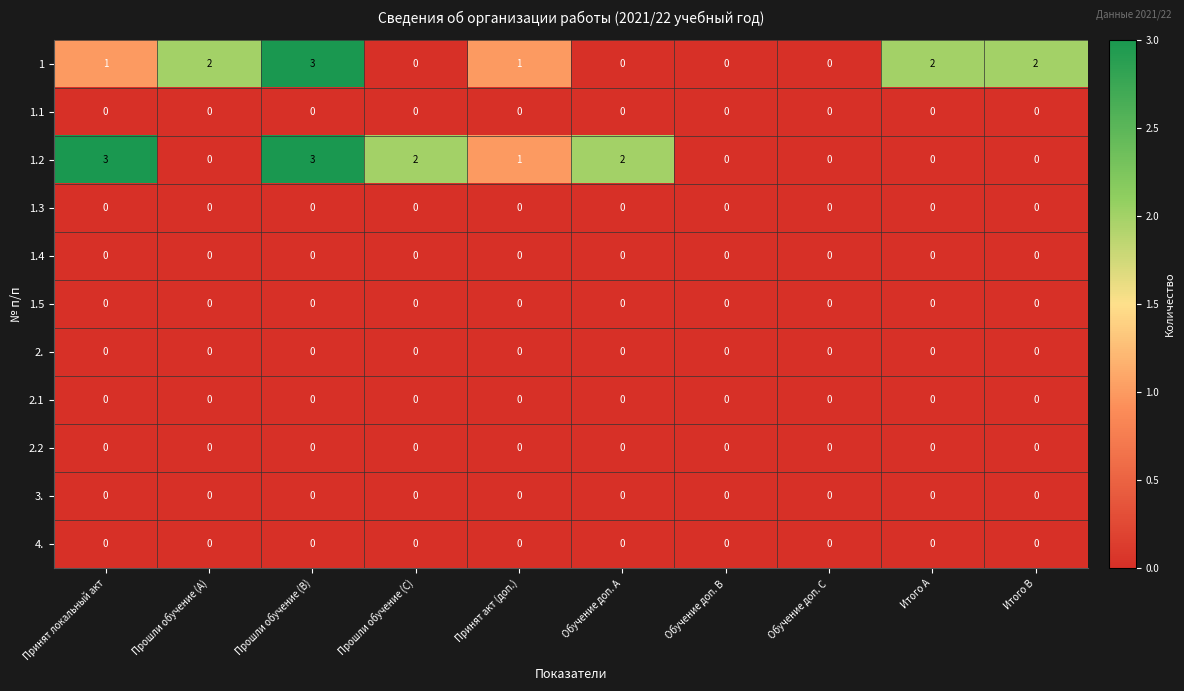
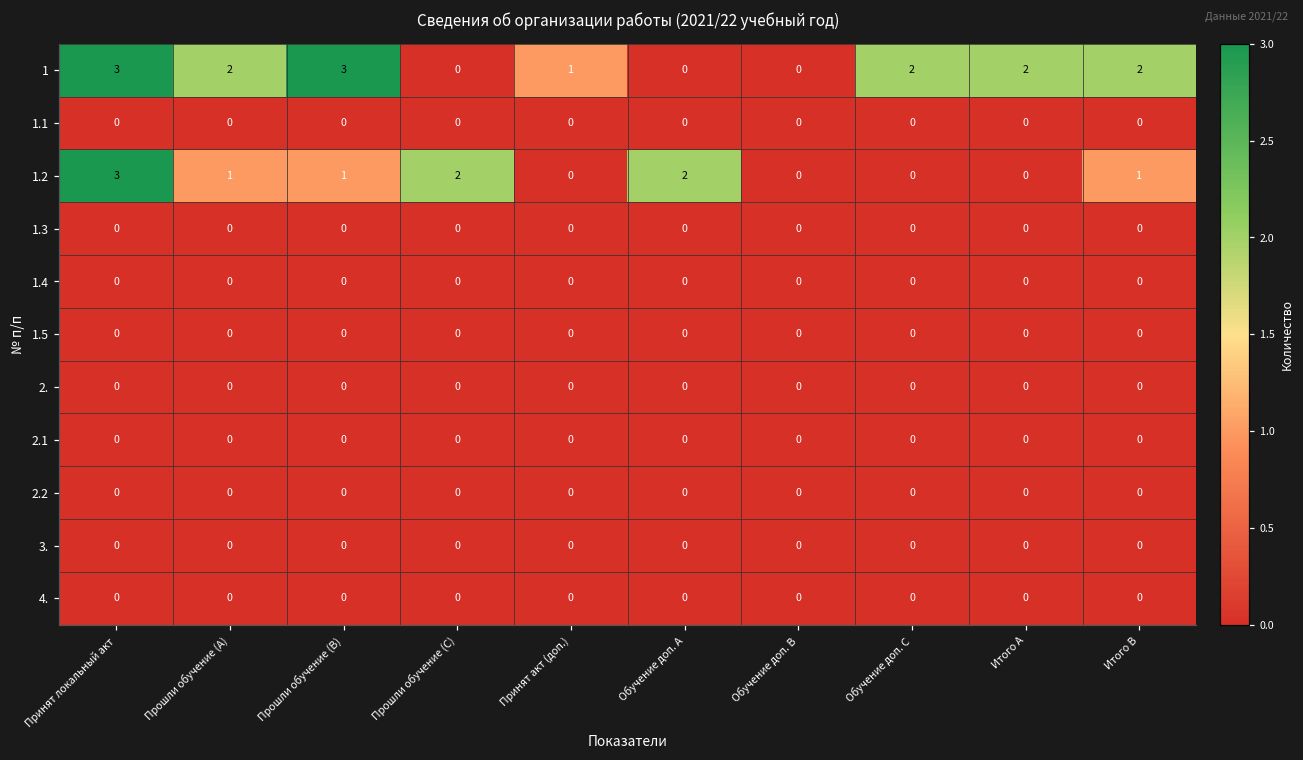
1, Принят локальный акт: 1 -> 3
1, Обучение доп. C: 0 -> 2
1.2, Прошли обучение (A): 0 -> 1
1.2, Прошли обучение (B): 3 -> 1
1.2, Принят акт (доп.): 1 -> 0
1.2, Итого B: 0 -> 1
